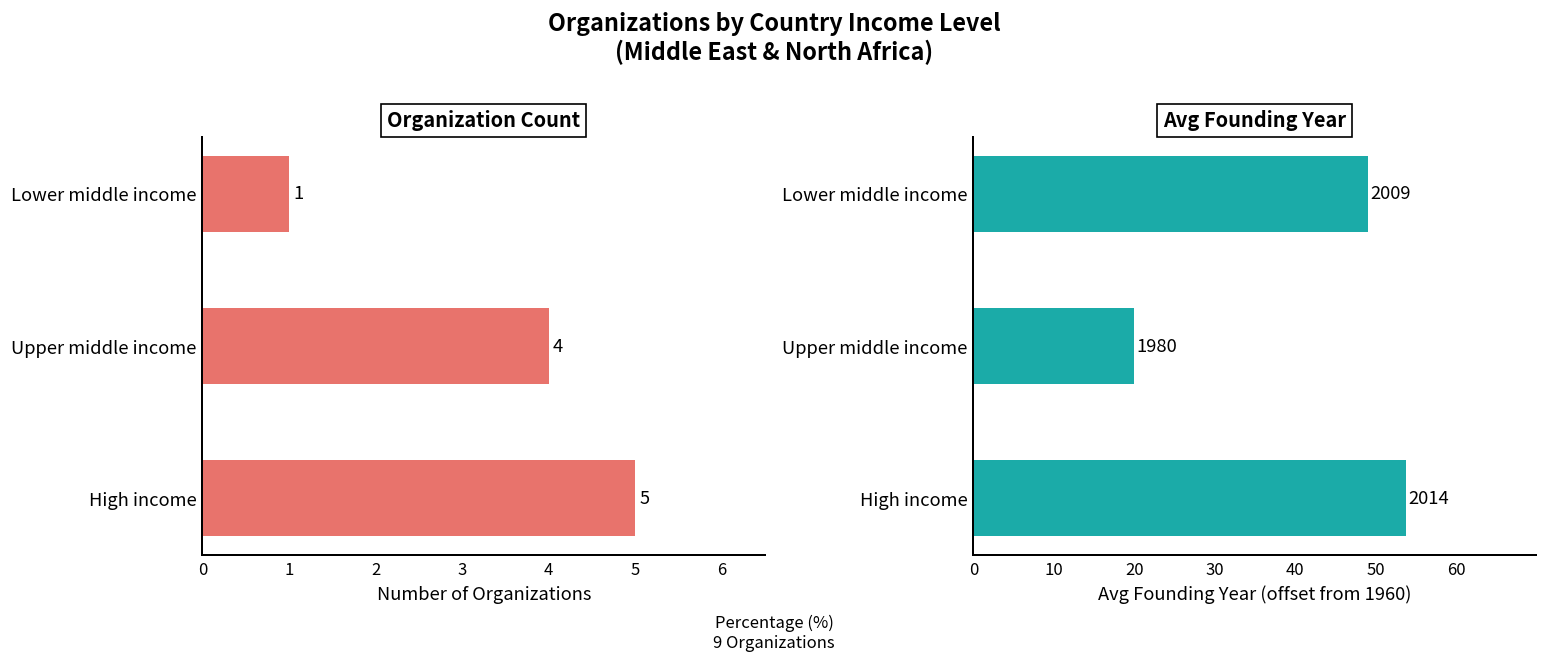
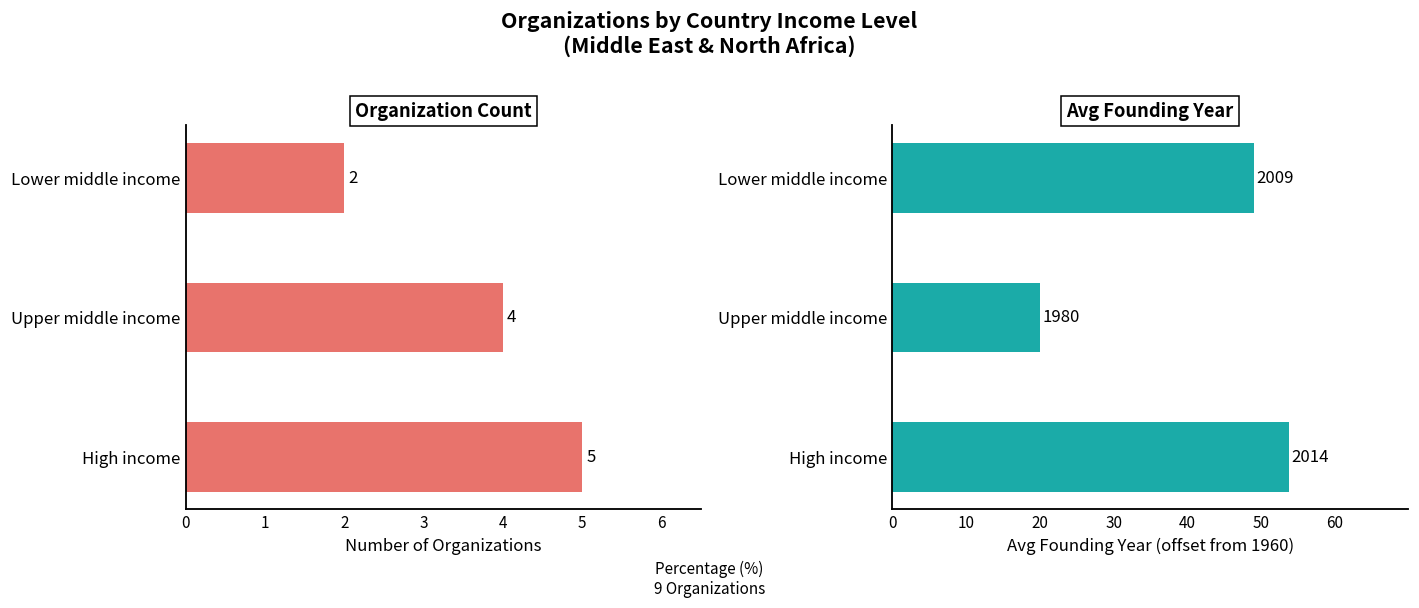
Organization Count, Lower middle income: 1 -> 2
